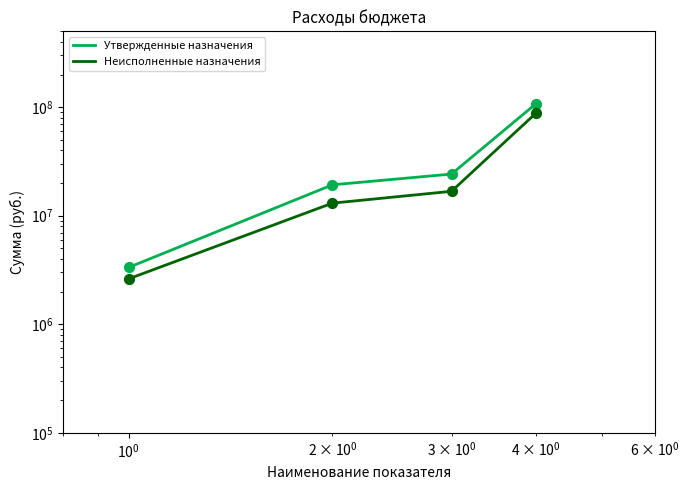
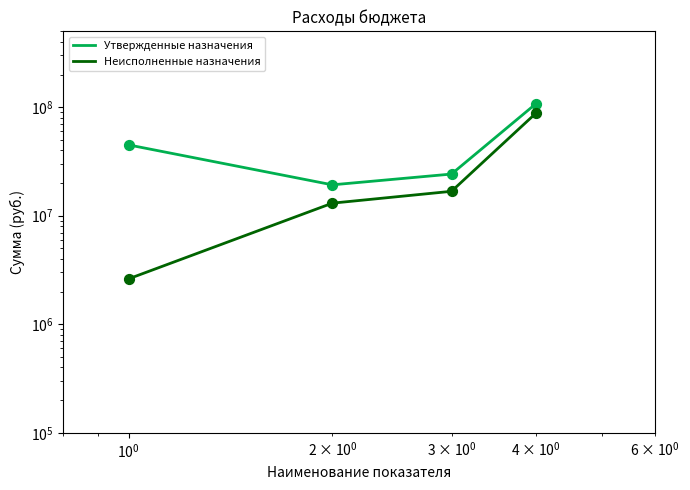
Утвержденные назначения, 10^0: 3300000 -> 45000000
